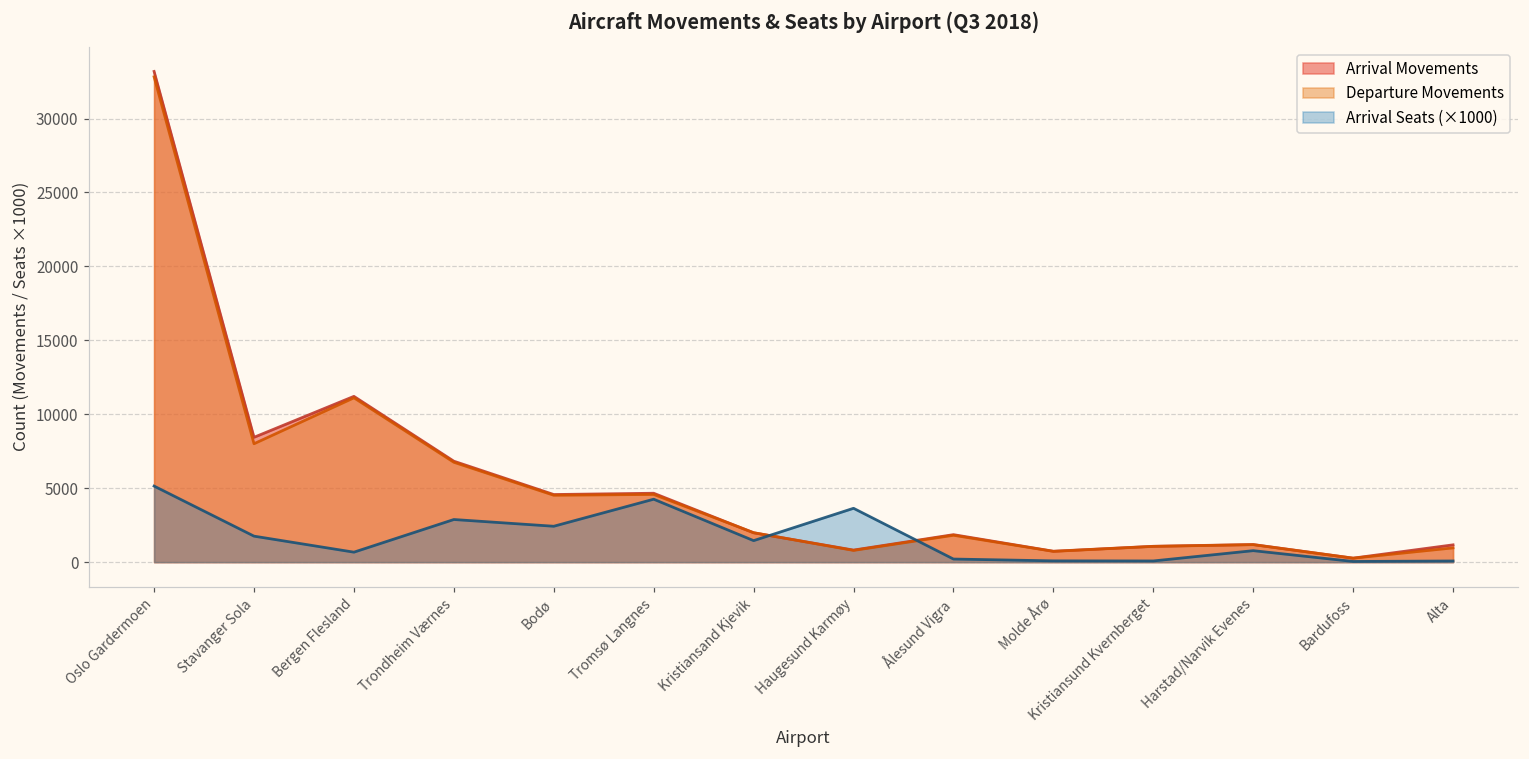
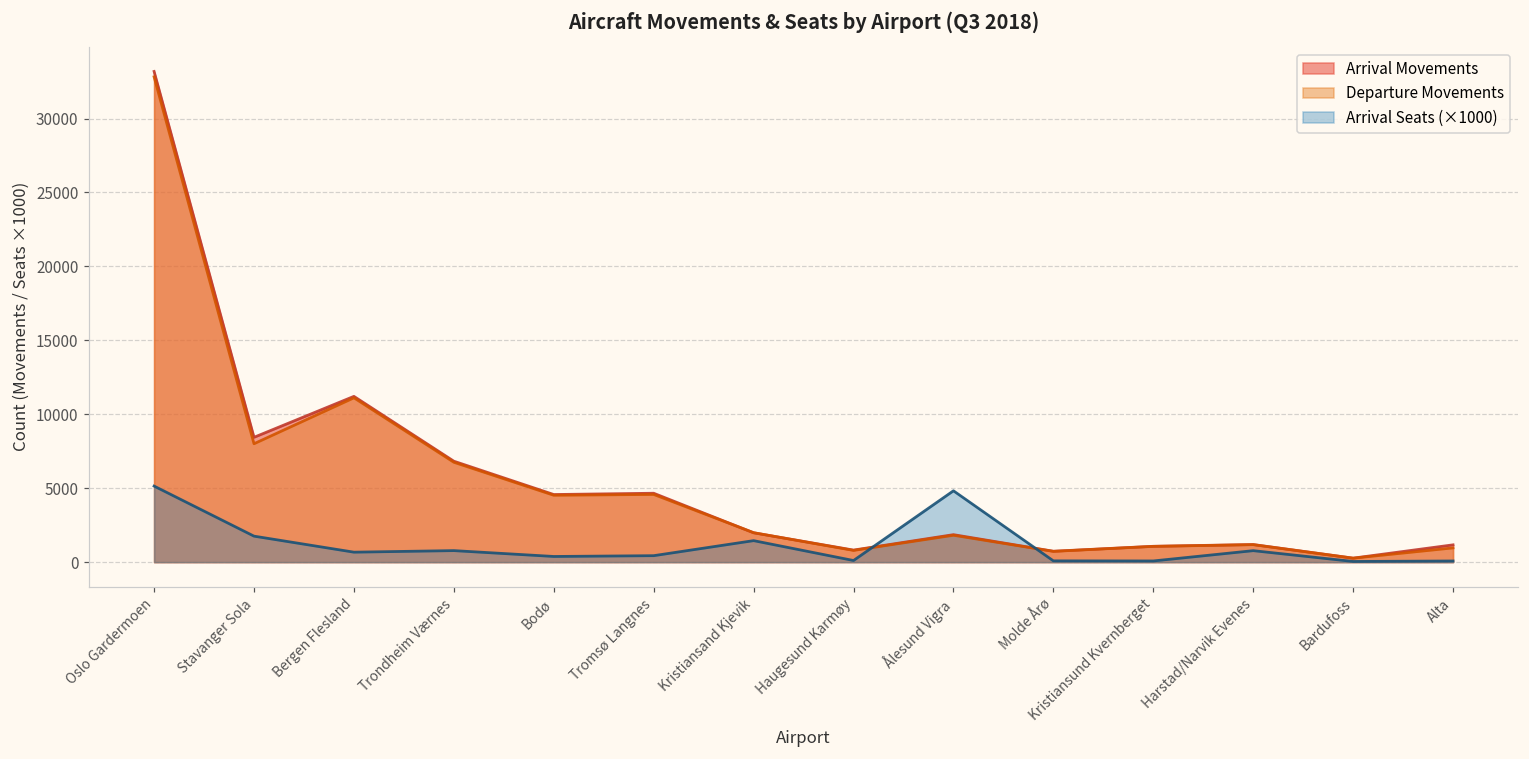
Arrival Seats (×1000), Trondheim Værnes: 2900 -> 800
Arrival Seats (×1000), Bodø: 2400 -> 400
Arrival Seats (×1000), Tromsø Langnes: 4300 -> 400
Arrival Seats (×1000), Haugesund Karmøy: 3600 -> 100
Arrival Seats (×1000), Ålesund Vigra: 200 -> 4800
